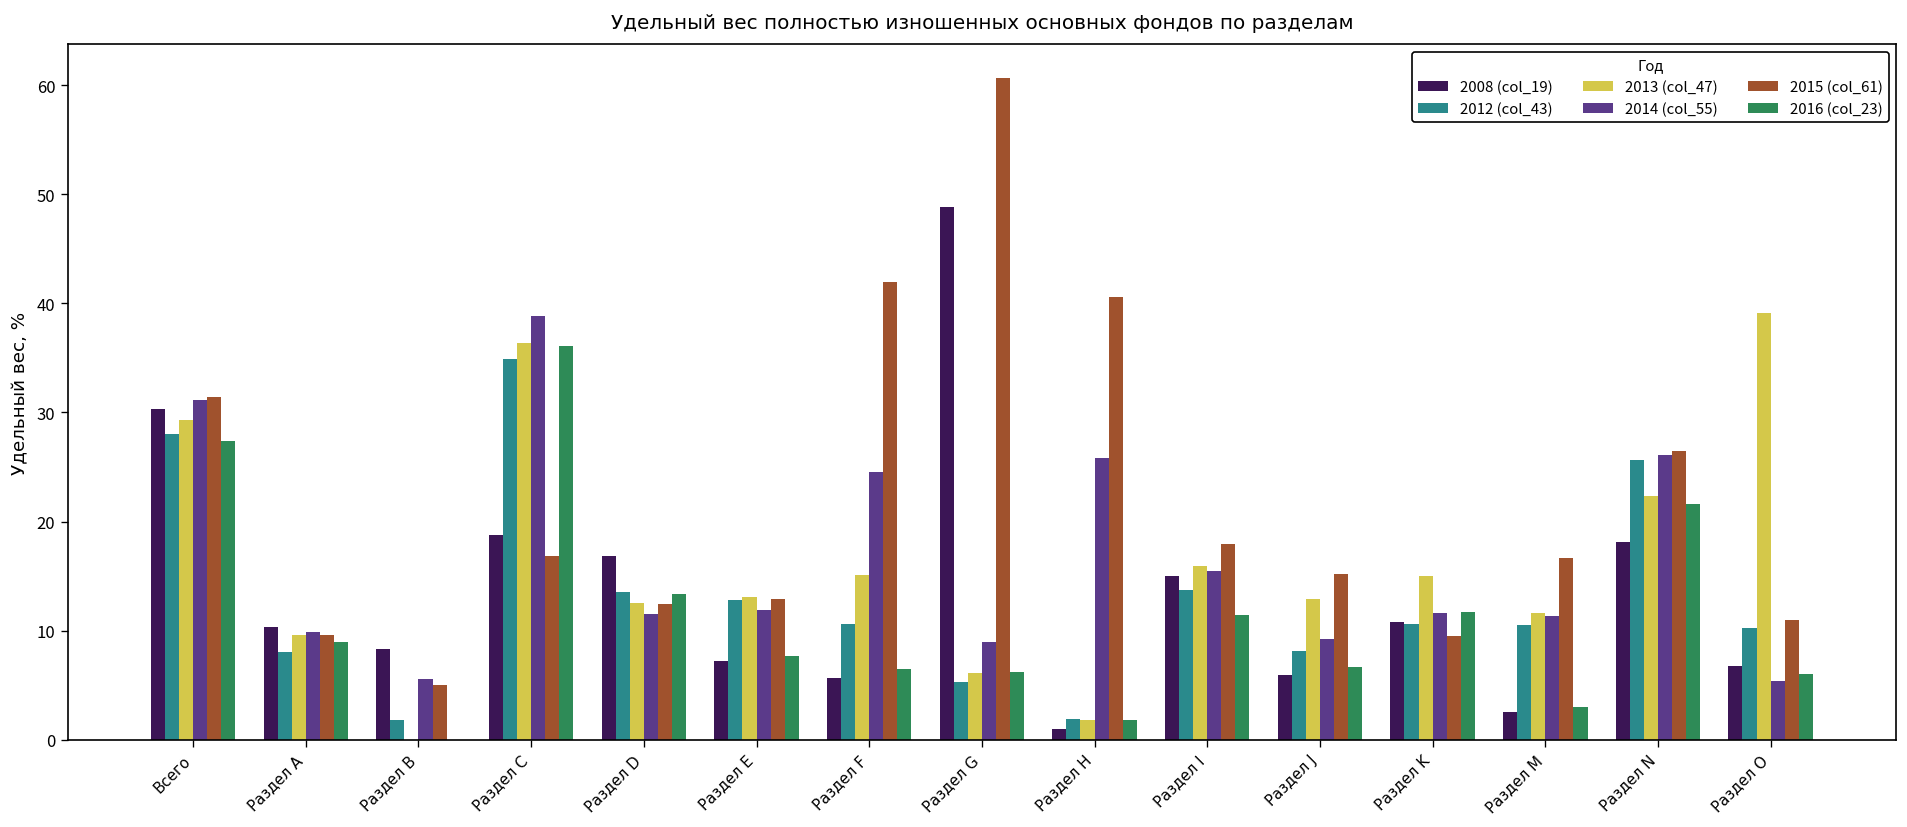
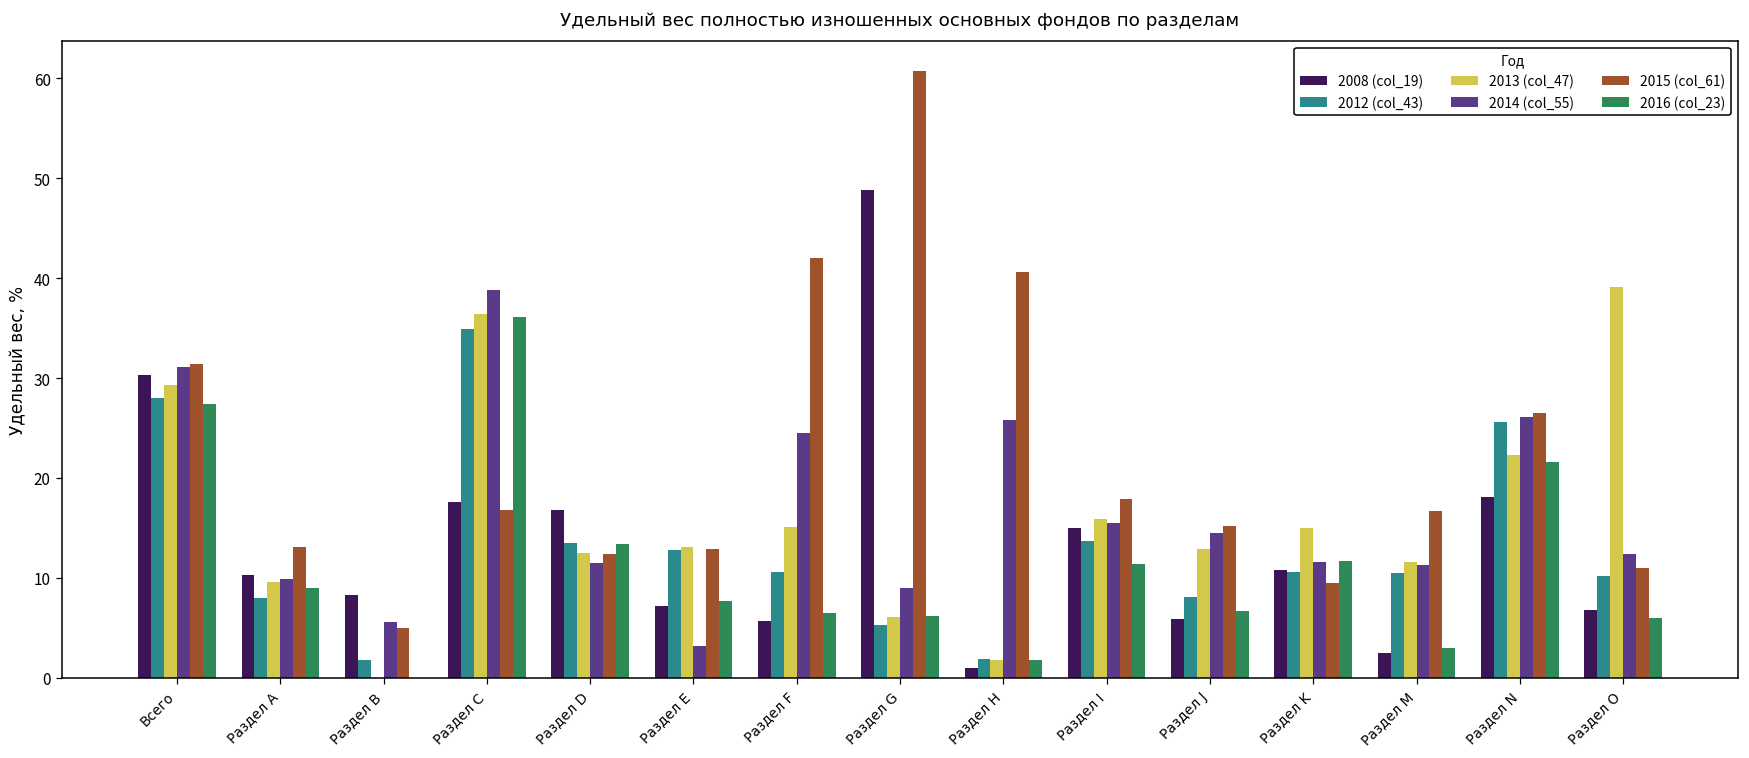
2015 (col_61), Раздел А: 10 -> 13
2008 (col_19), Раздел С: 19 -> 18
2014 (col_55), Раздел Е: 12 -> 3
2014 (col_55), Раздел J: 9 -> 15
2014 (col_55), Раздел O: 5 -> 12
